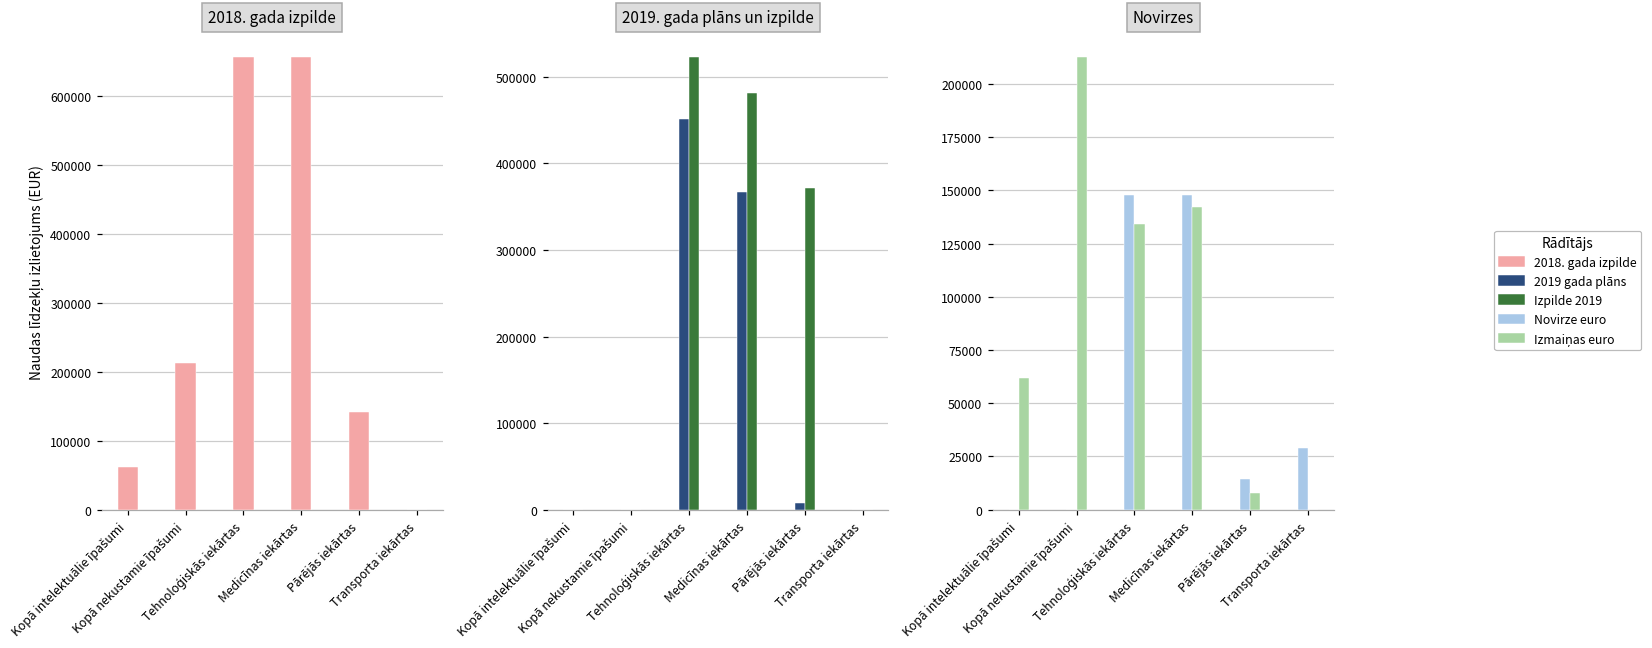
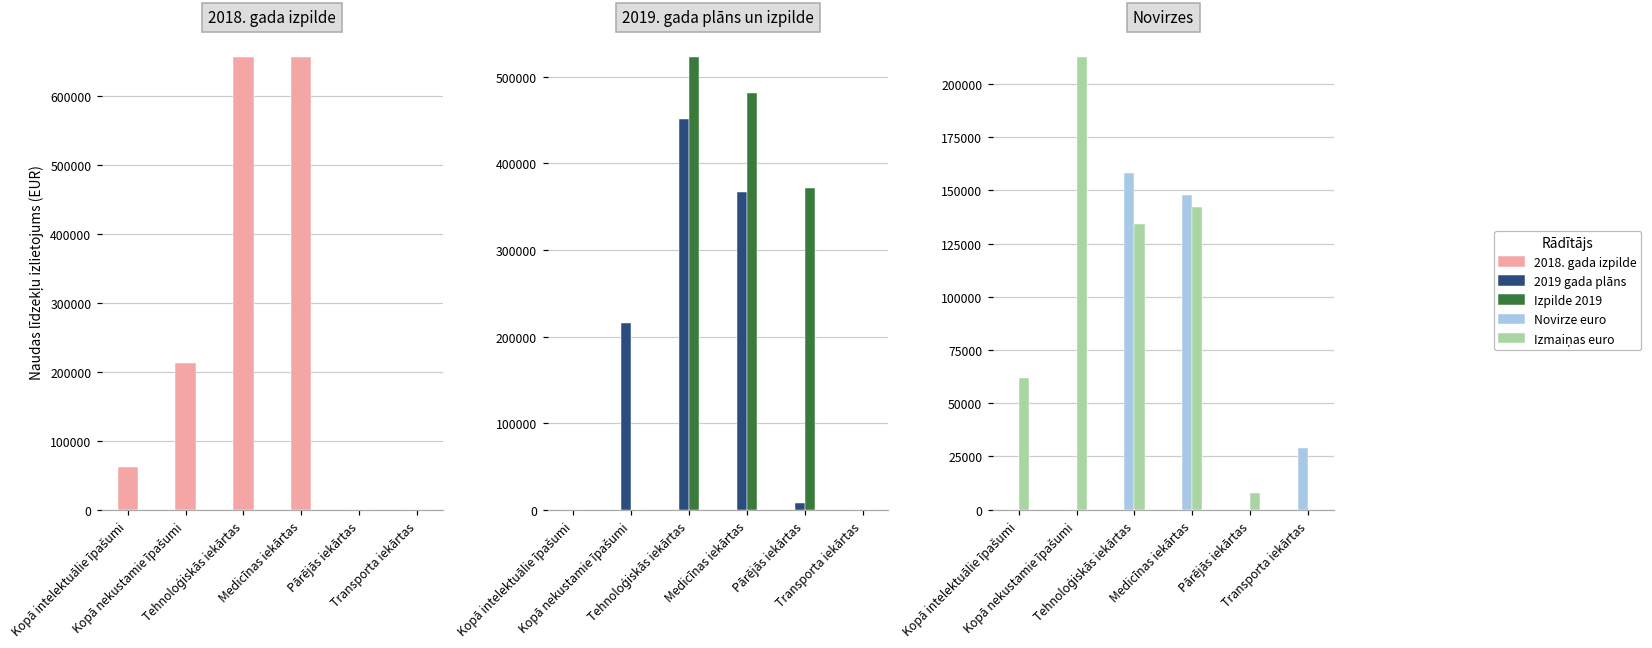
2018. gada izpilde, Pārējās iekārtas: 140000 -> 0
2019. gada plāns un izpilde, 2019 gada plāns, Kopā nekustamie īpašumi: 0 -> 220000
Novirzes, Novirze euro, Tehnoloģiskās iekārtas: 148000 -> 158000
Novirzes, Novirze euro, Pārējās iekārtas: 14000 -> 0
